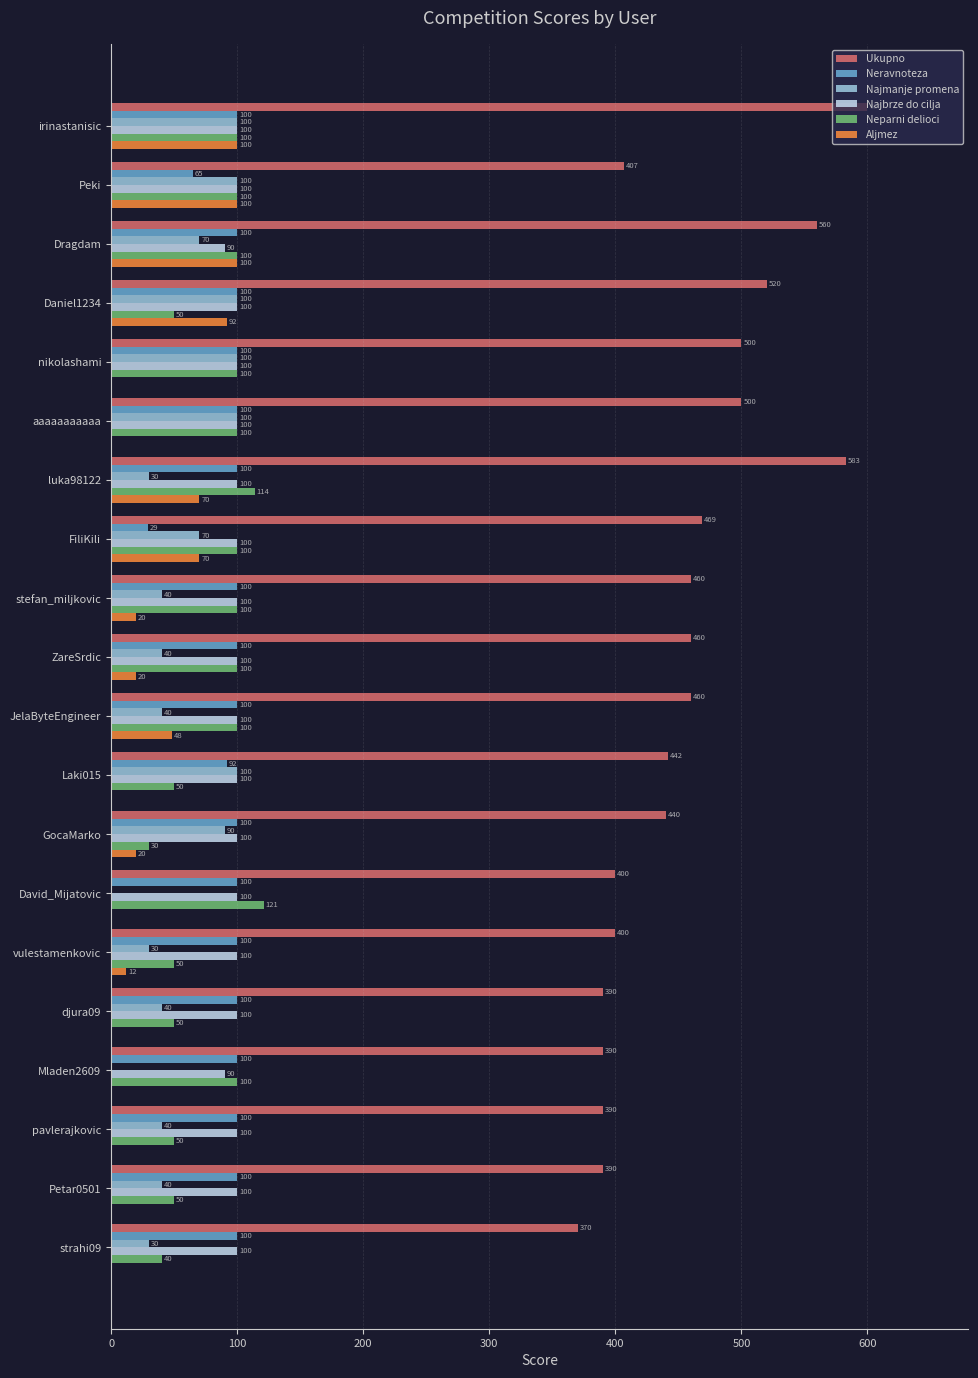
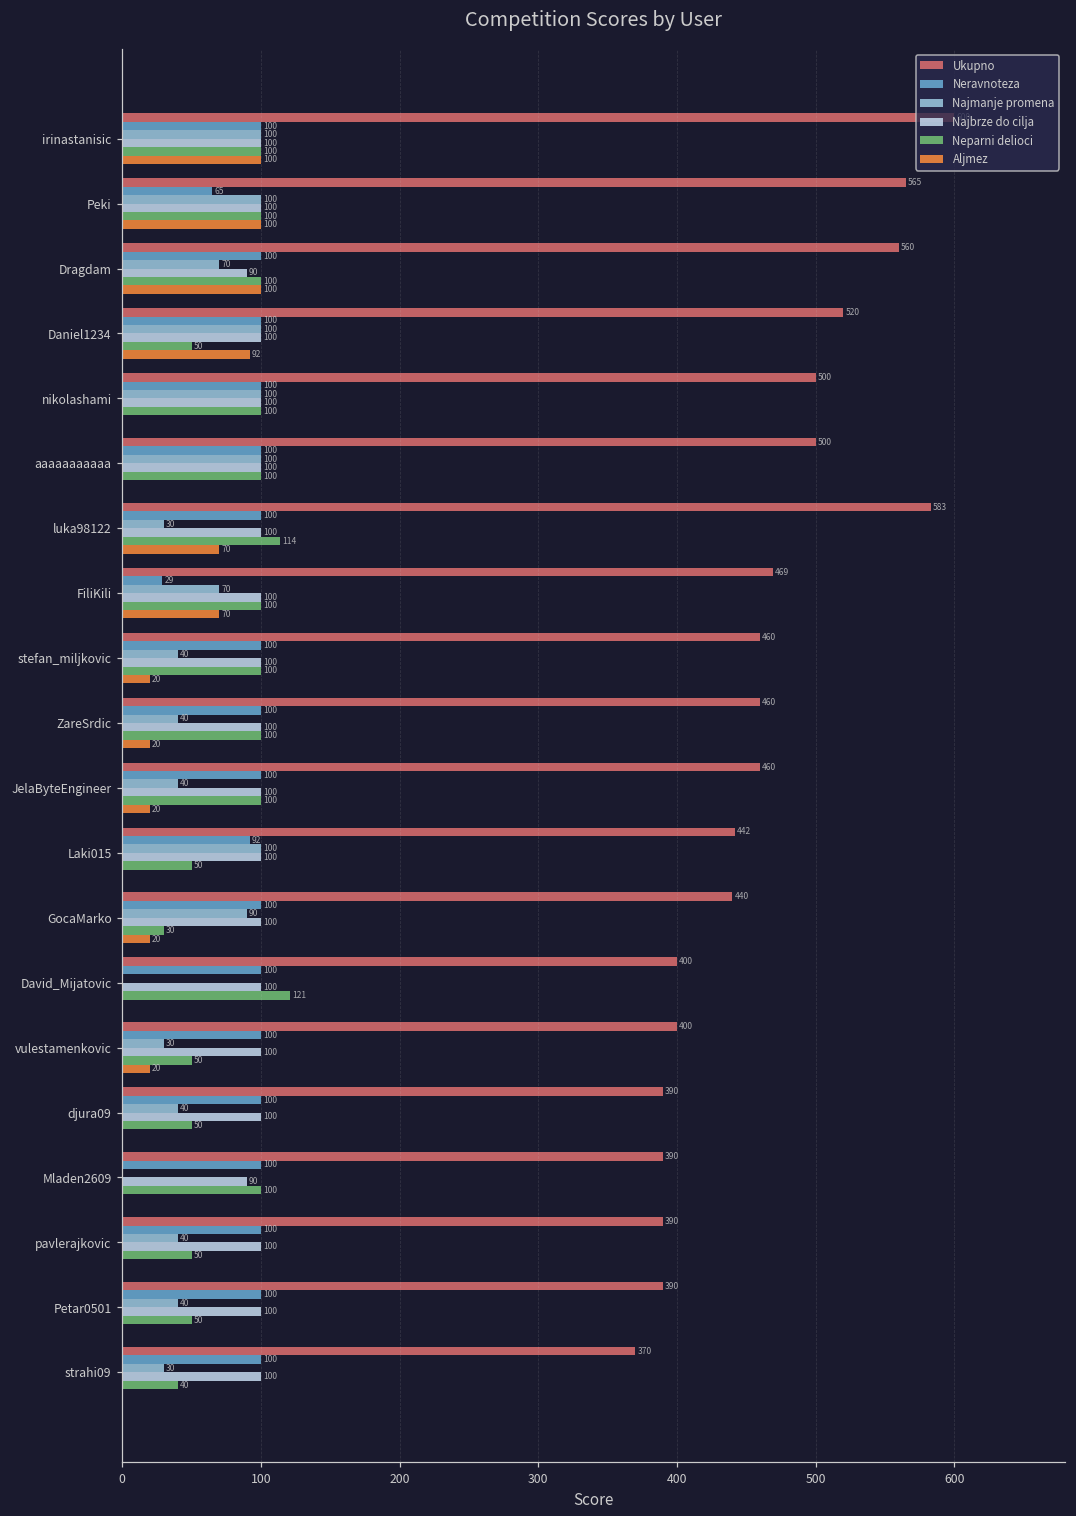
Ukupno, Peki: 407 -> 565
Aljmez, JelaByteEngineer: 48 -> 20
Aljmez, vulestamenkovic: 12 -> 20
